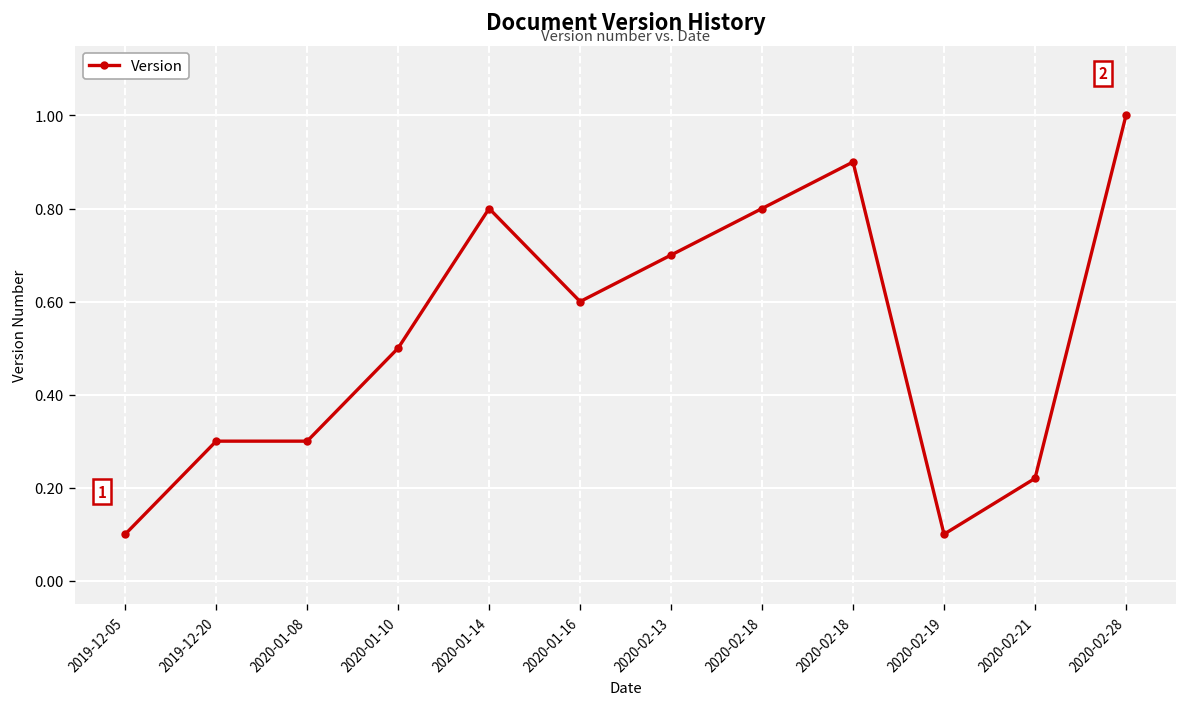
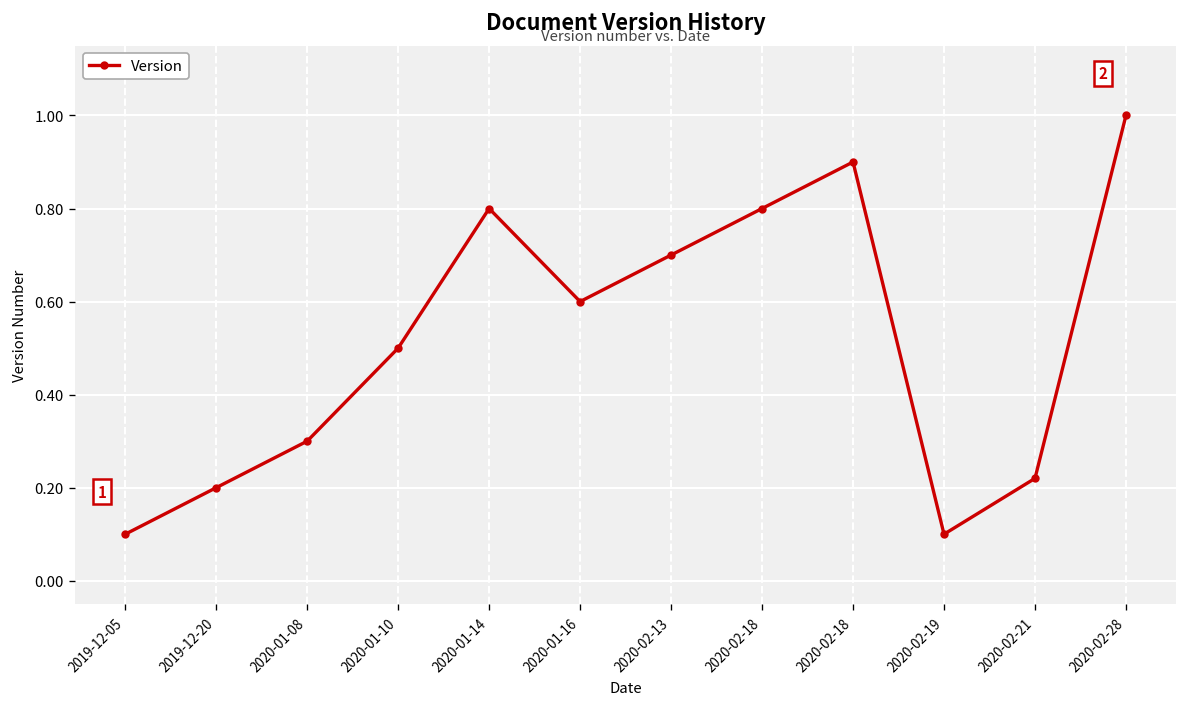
2019-12-20: 0.3 -> 0.2
